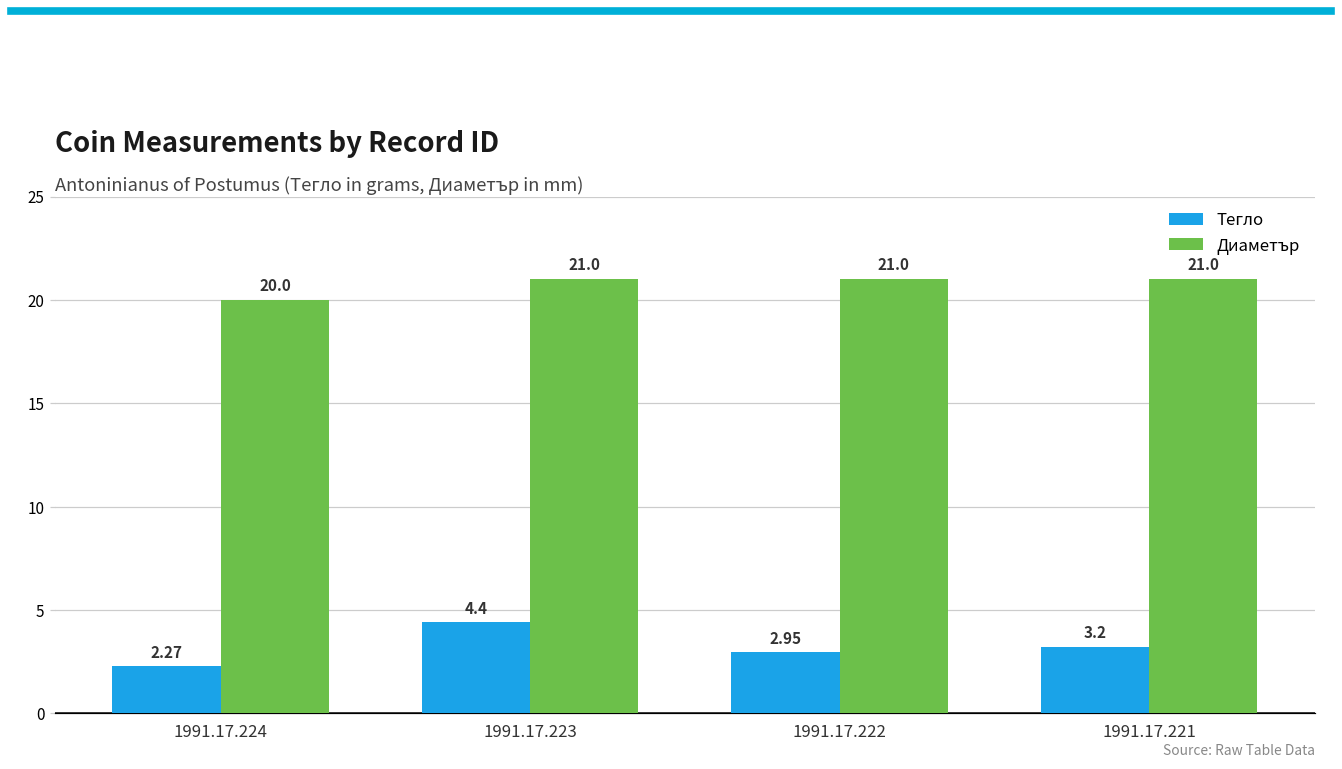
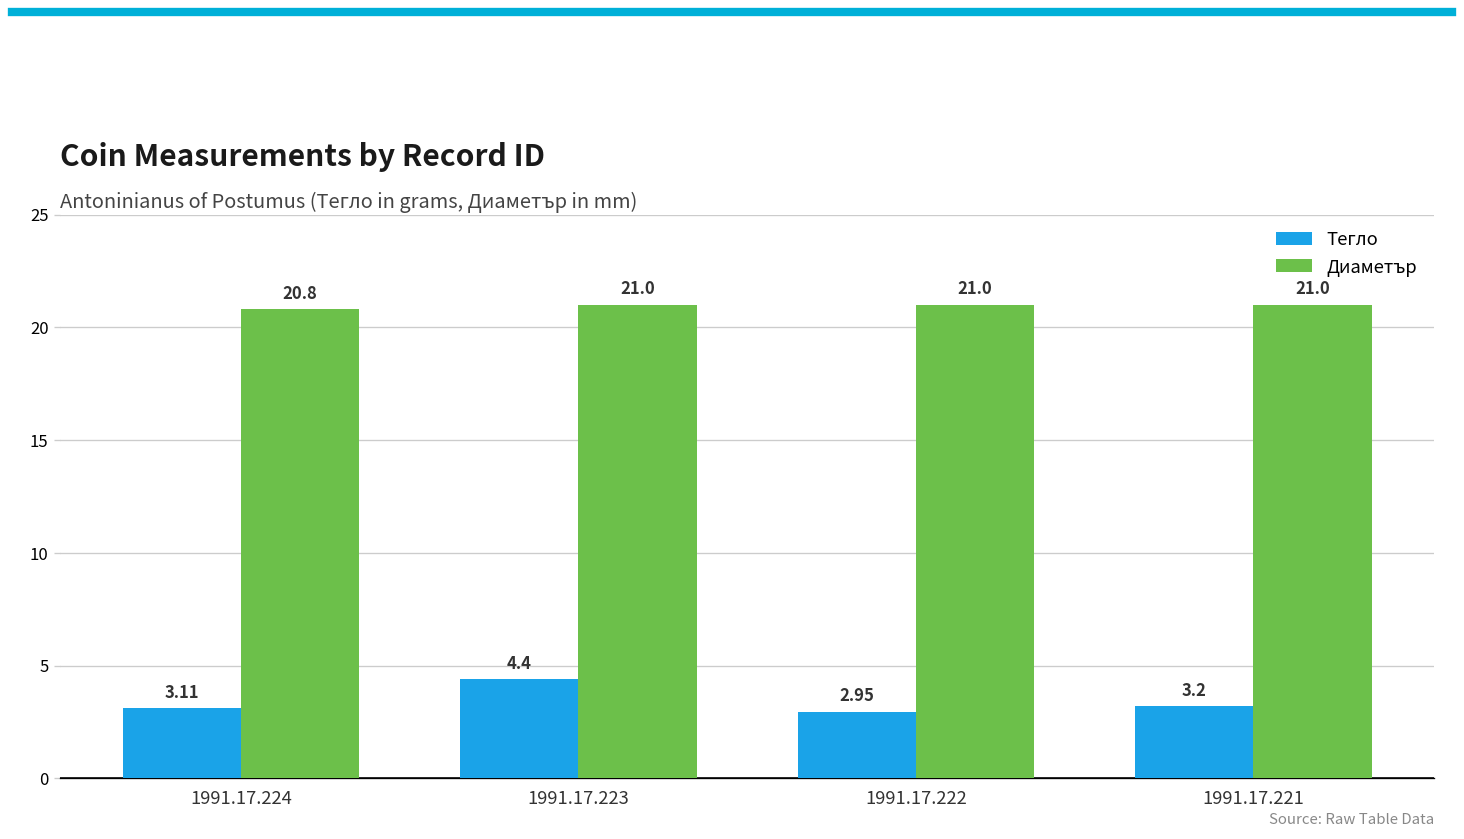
Тегло, 1991.17.224: 2.27 -> 3.11
Диаметър, 1991.17.224: 20.0 -> 20.8
